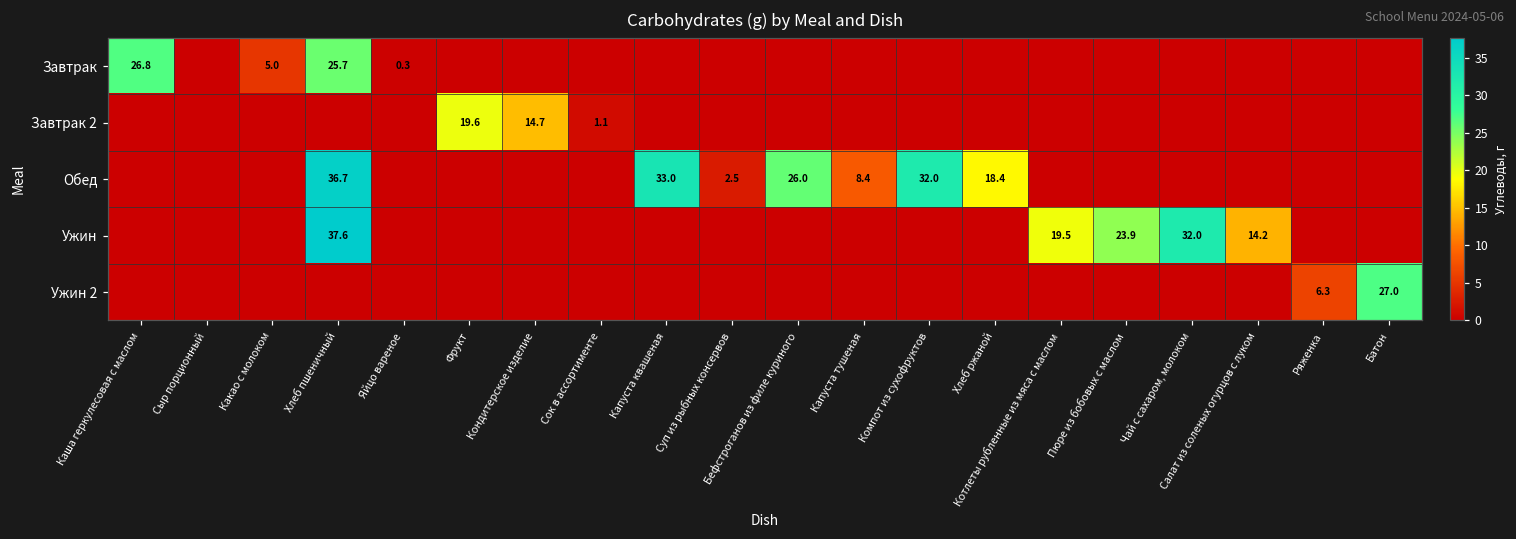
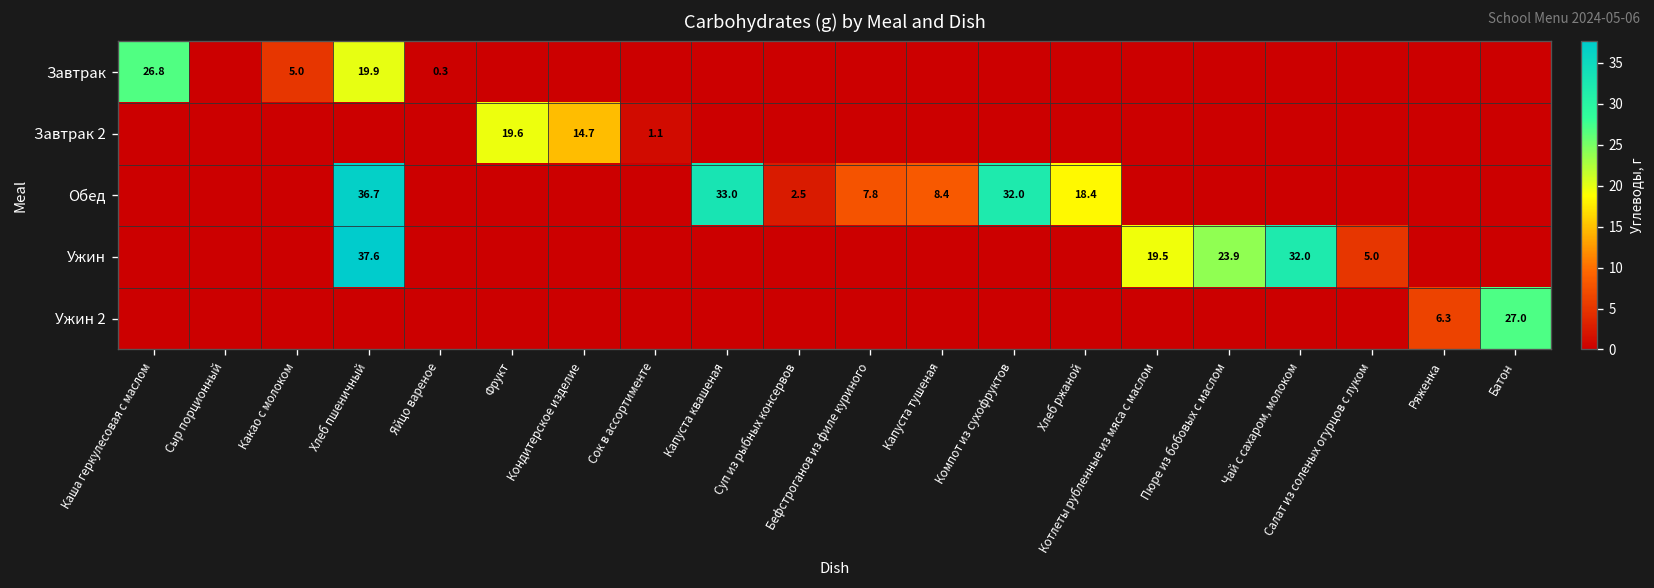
Завтрак, Хлеб пшеничный: 25.7 -> 19.9
Обед, Бефстроганов из филе куриного: 26.0 -> 7.8
Ужин, Салат из соленых огурцов с луком: 14.2 -> 5.0
